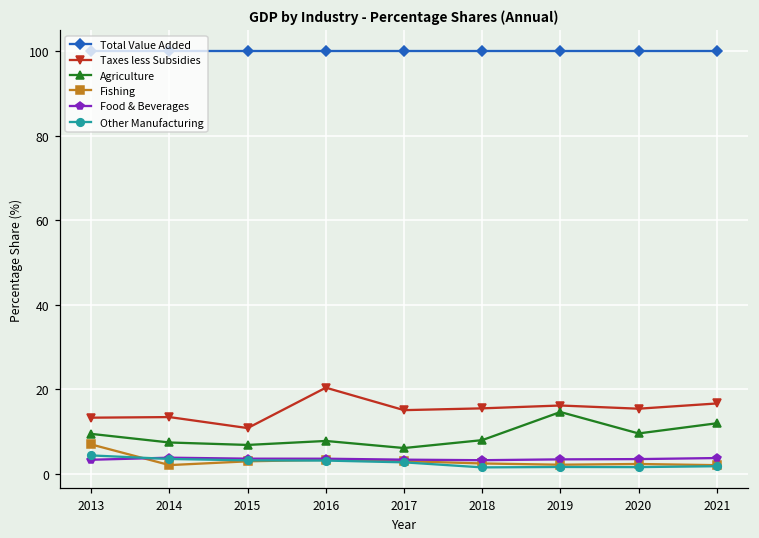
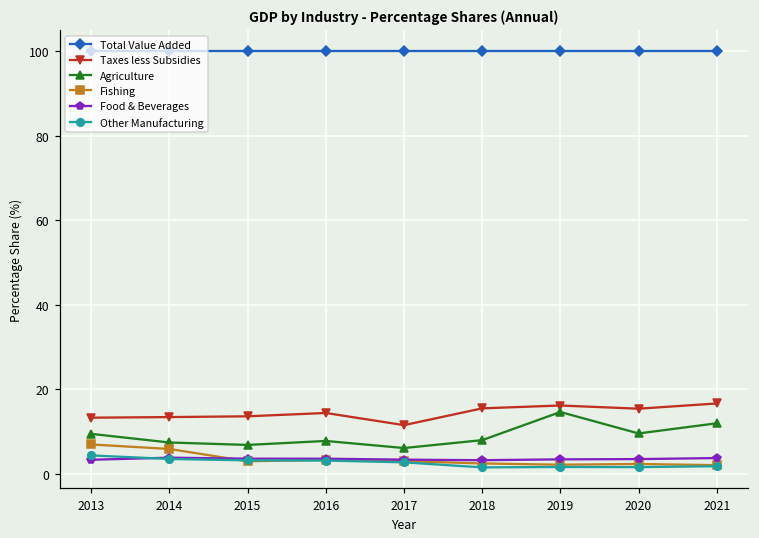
Fishing, 2014: 2 -> 6
Taxes less Subsidies, 2015: 11 -> 14
Taxes less Subsidies, 2016: 20 -> 14
Taxes less Subsidies, 2017: 15 -> 12
